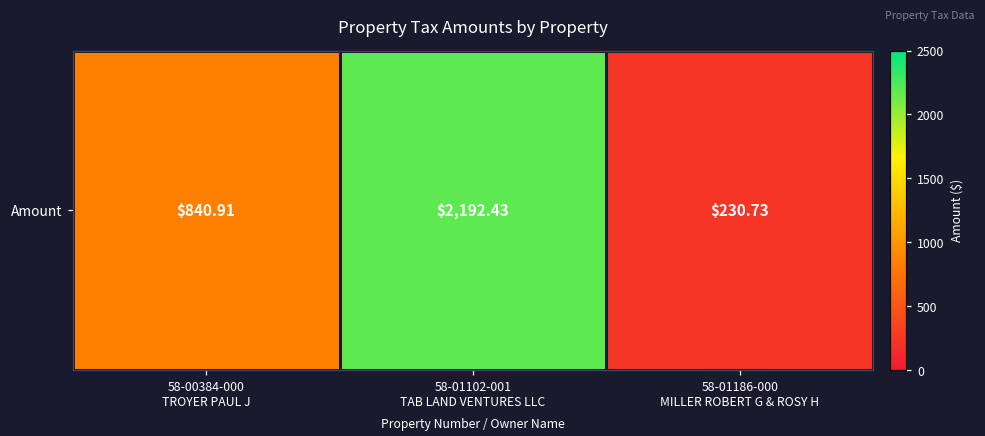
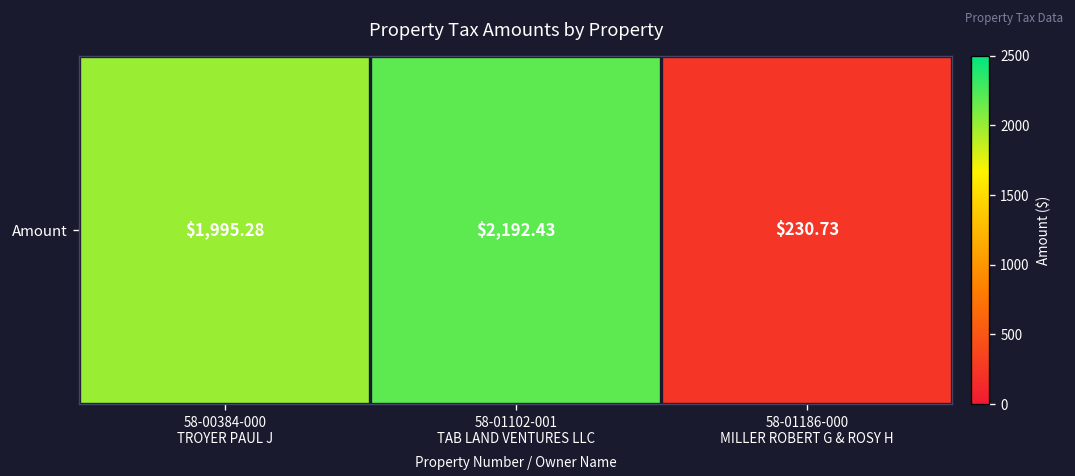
Amount, 58-00384-000 TROYER PAUL J: $840.91 -> $1,995.28
